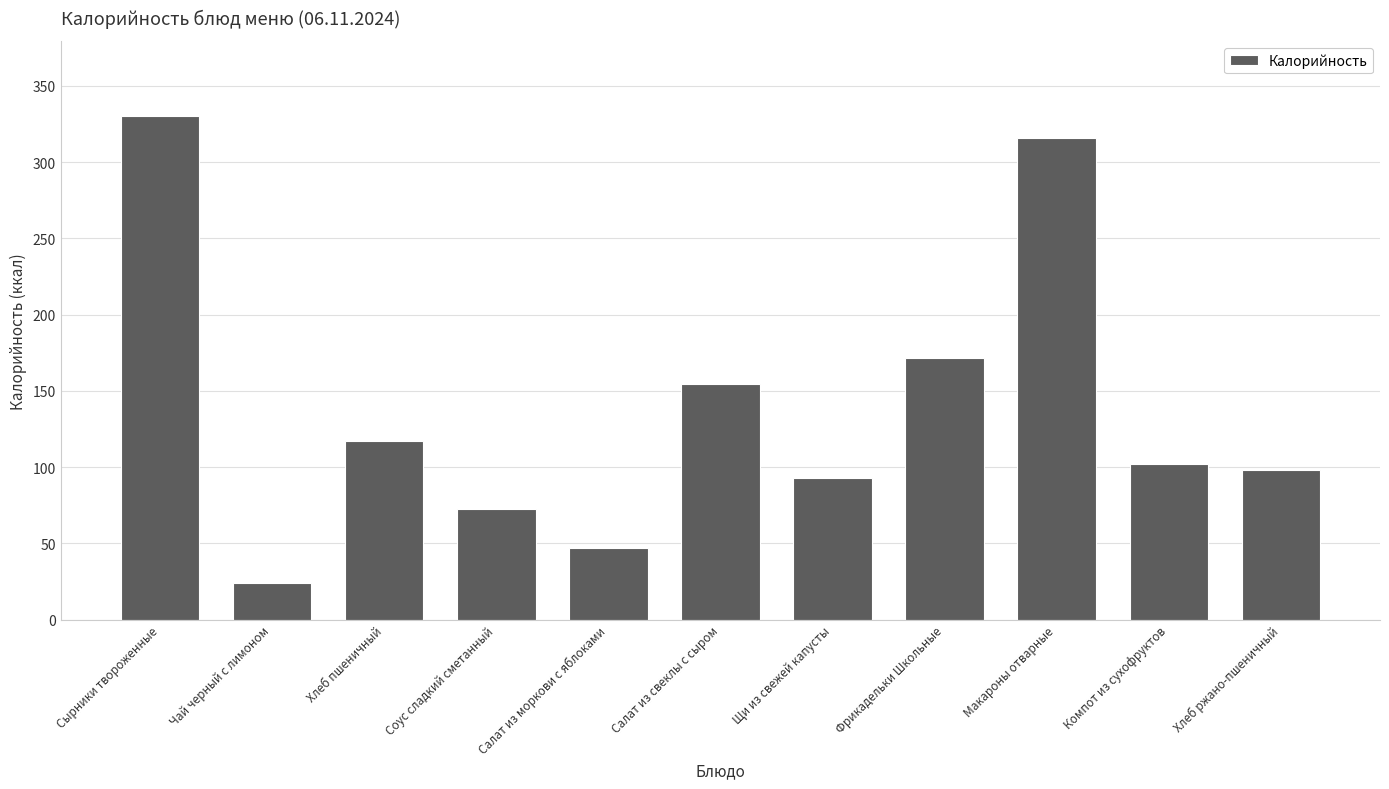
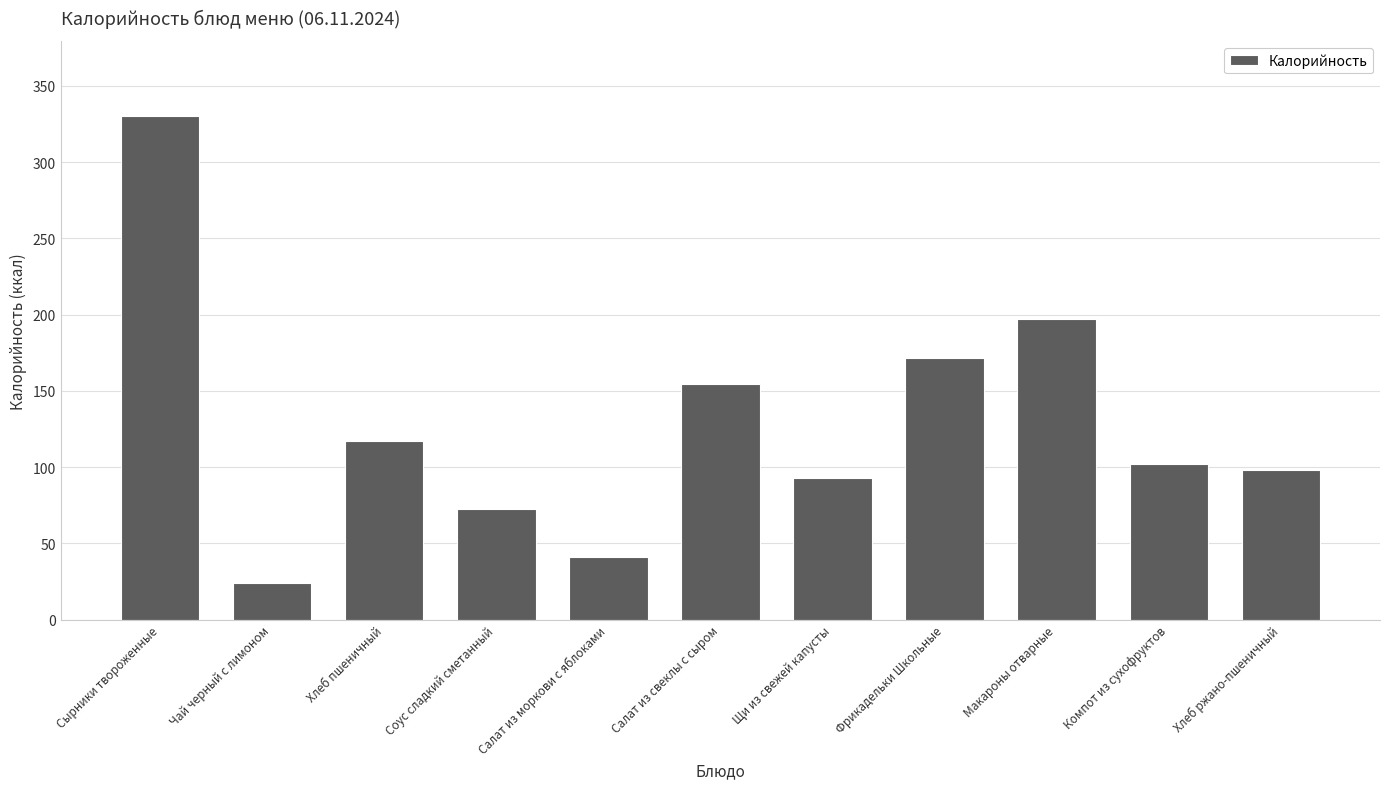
Салат из моркови с яблоками: 47 -> 41
Макароны отварные: 316 -> 197
